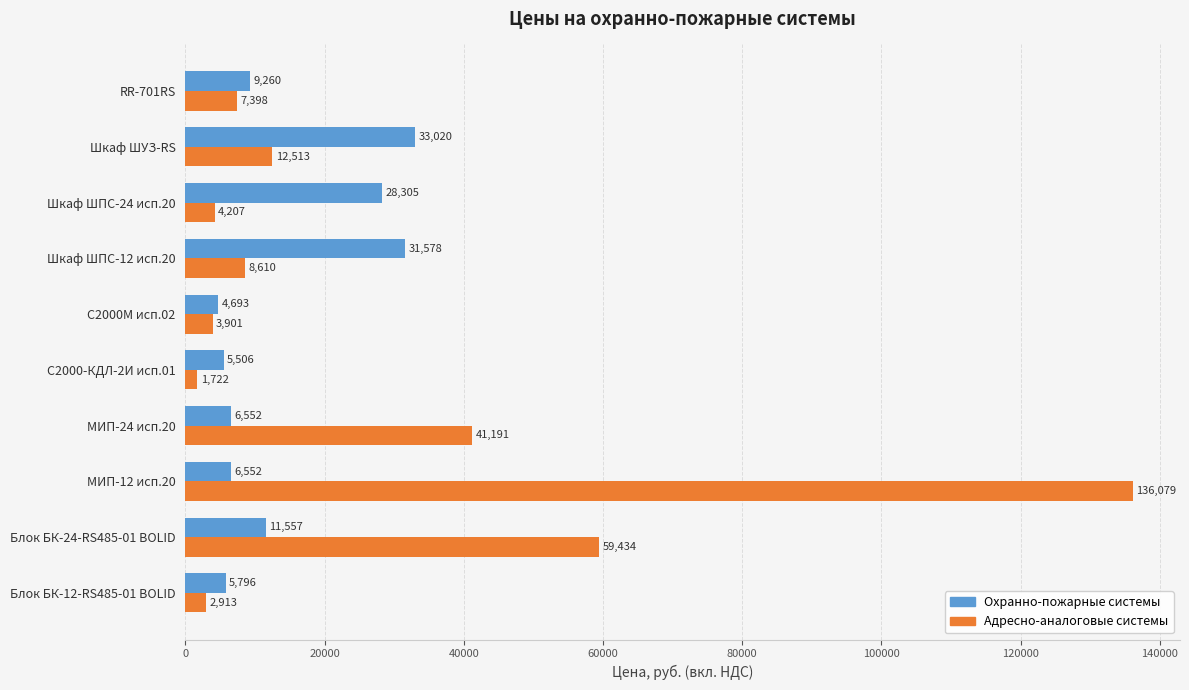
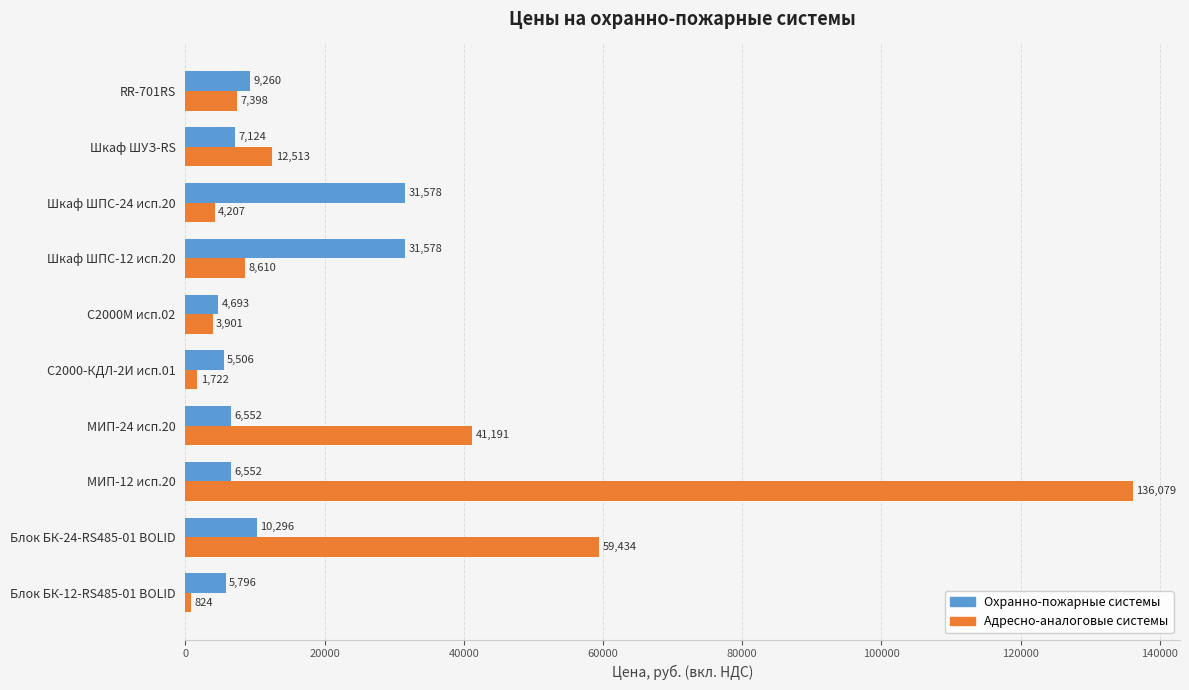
Охранно-пожарные системы, Шкаф ШУЗ-RS: 33,020 -> 7,124
Охранно-пожарные системы, Шкаф ШПС-24 исп.20: 28,305 -> 31,578
Охранно-пожарные системы, Блок БК-24-RS485-01 BOLID: 11,557 -> 10,296
Адресно-аналоговые системы, Блок БК-12-RS485-01 BOLID: 2,913 -> 824
